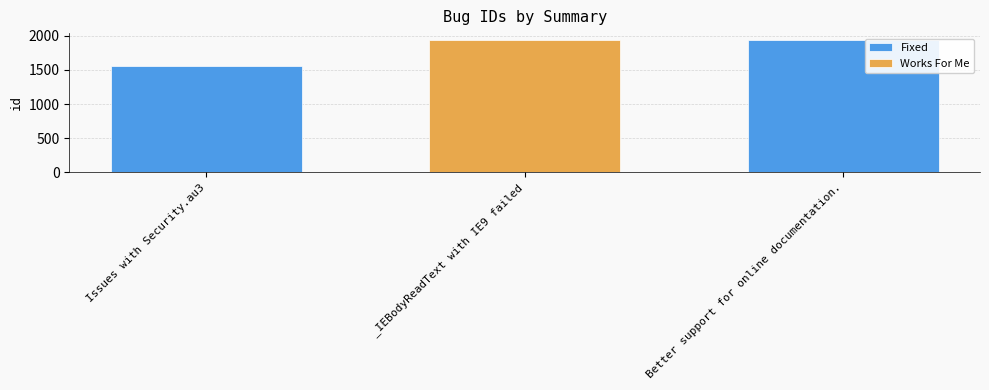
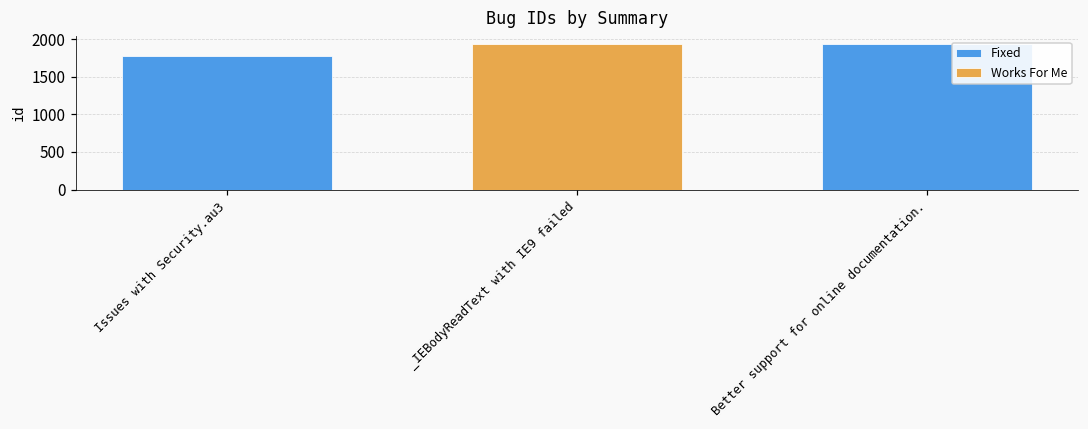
Issues with Security.au3: 1600 -> 1800
